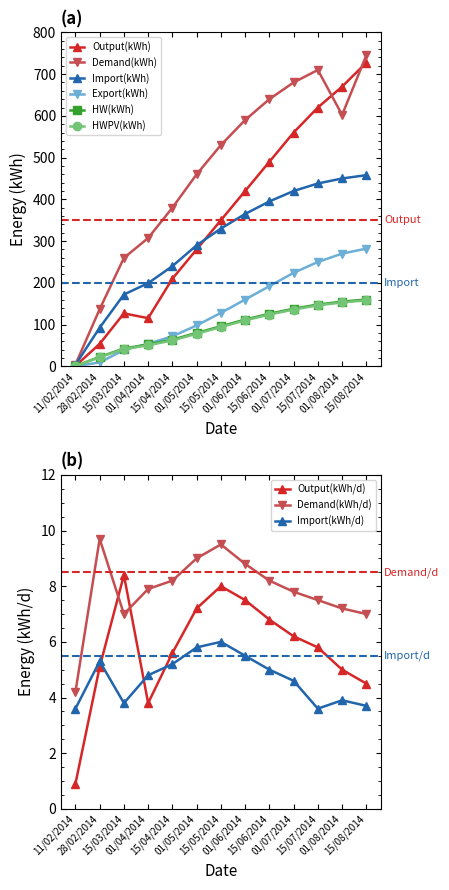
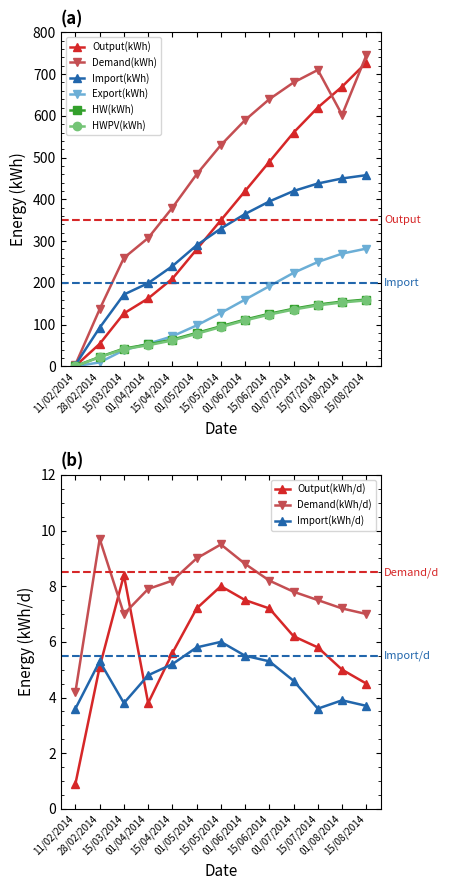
(a), Output(kWh), 01/04/2014: 120 -> 160
(b), Output(kWh/d), 15/06/2014: 6.8 -> 7.2
(b), Import(kWh/d), 15/06/2014: 5.0 -> 5.3
